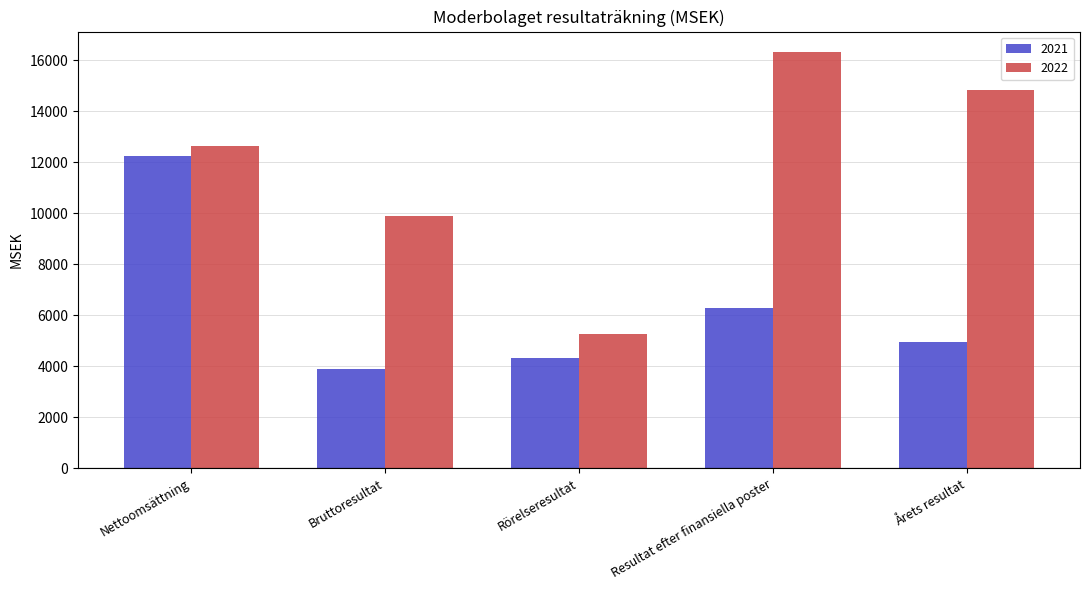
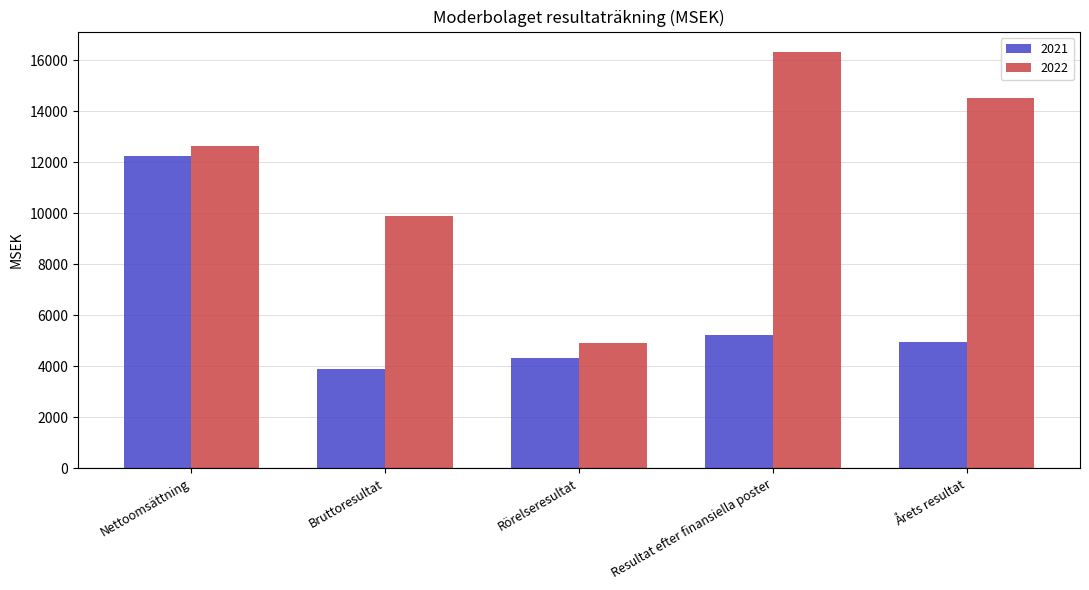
2022, Rörelseresultat: 5300 -> 4900
2021, Resultat efter finansiella poster: 6300 -> 5200
2022, Årets resultat: 14800 -> 14500
